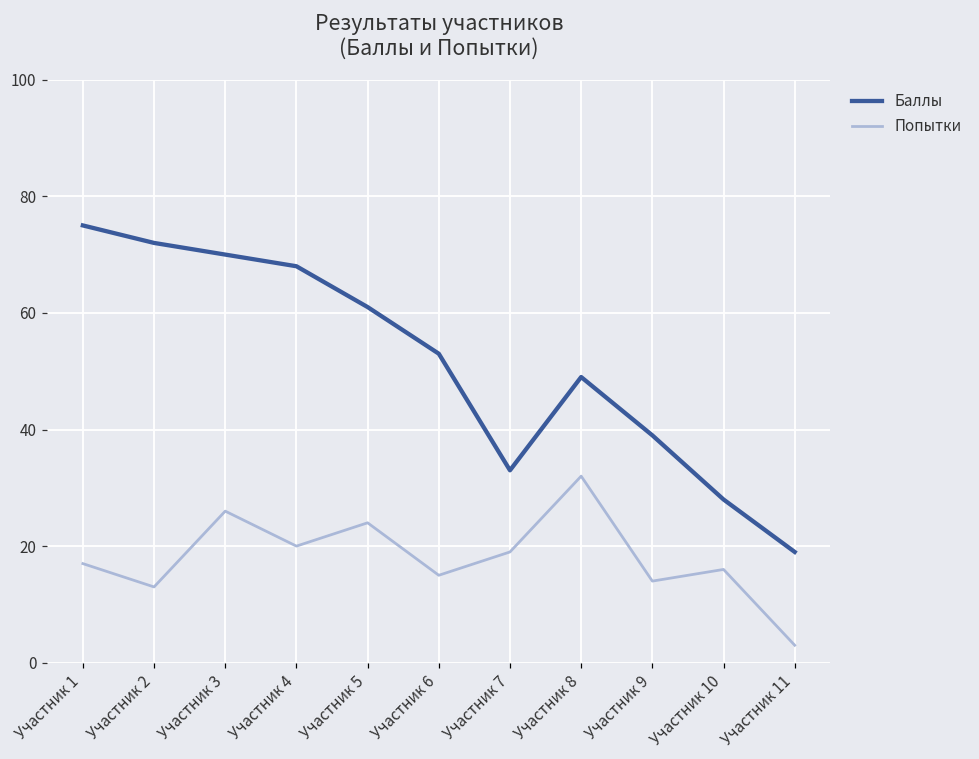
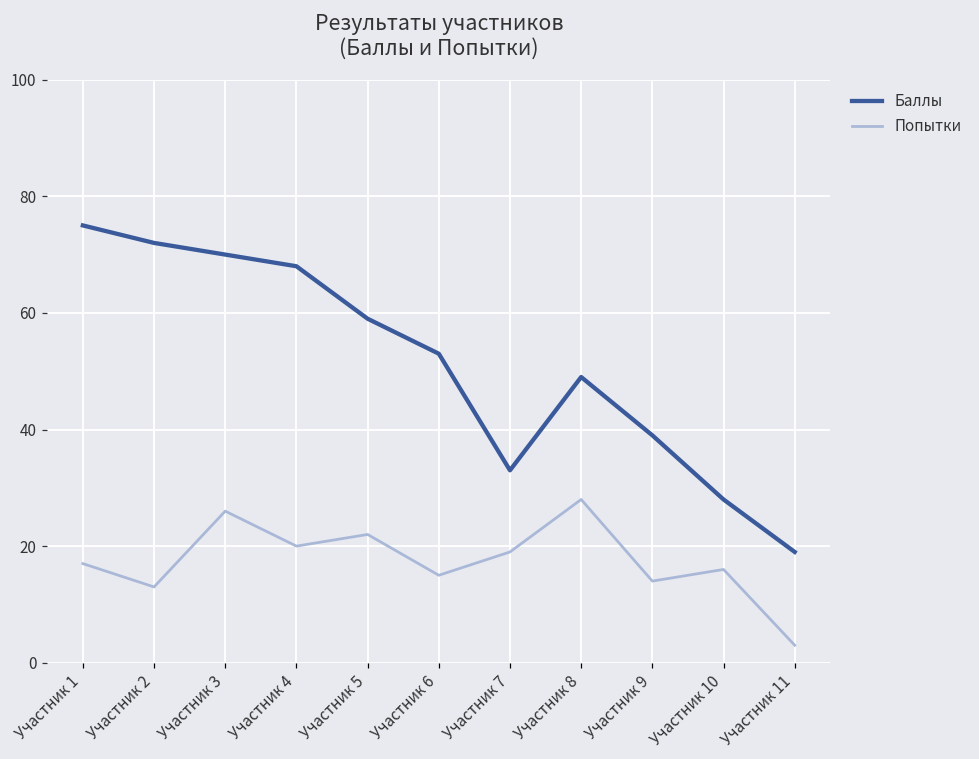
Баллы, Участник 5: 61 -> 59
Попытки, Участник 5: 24 -> 22
Попытки, Участник 8: 32 -> 28
